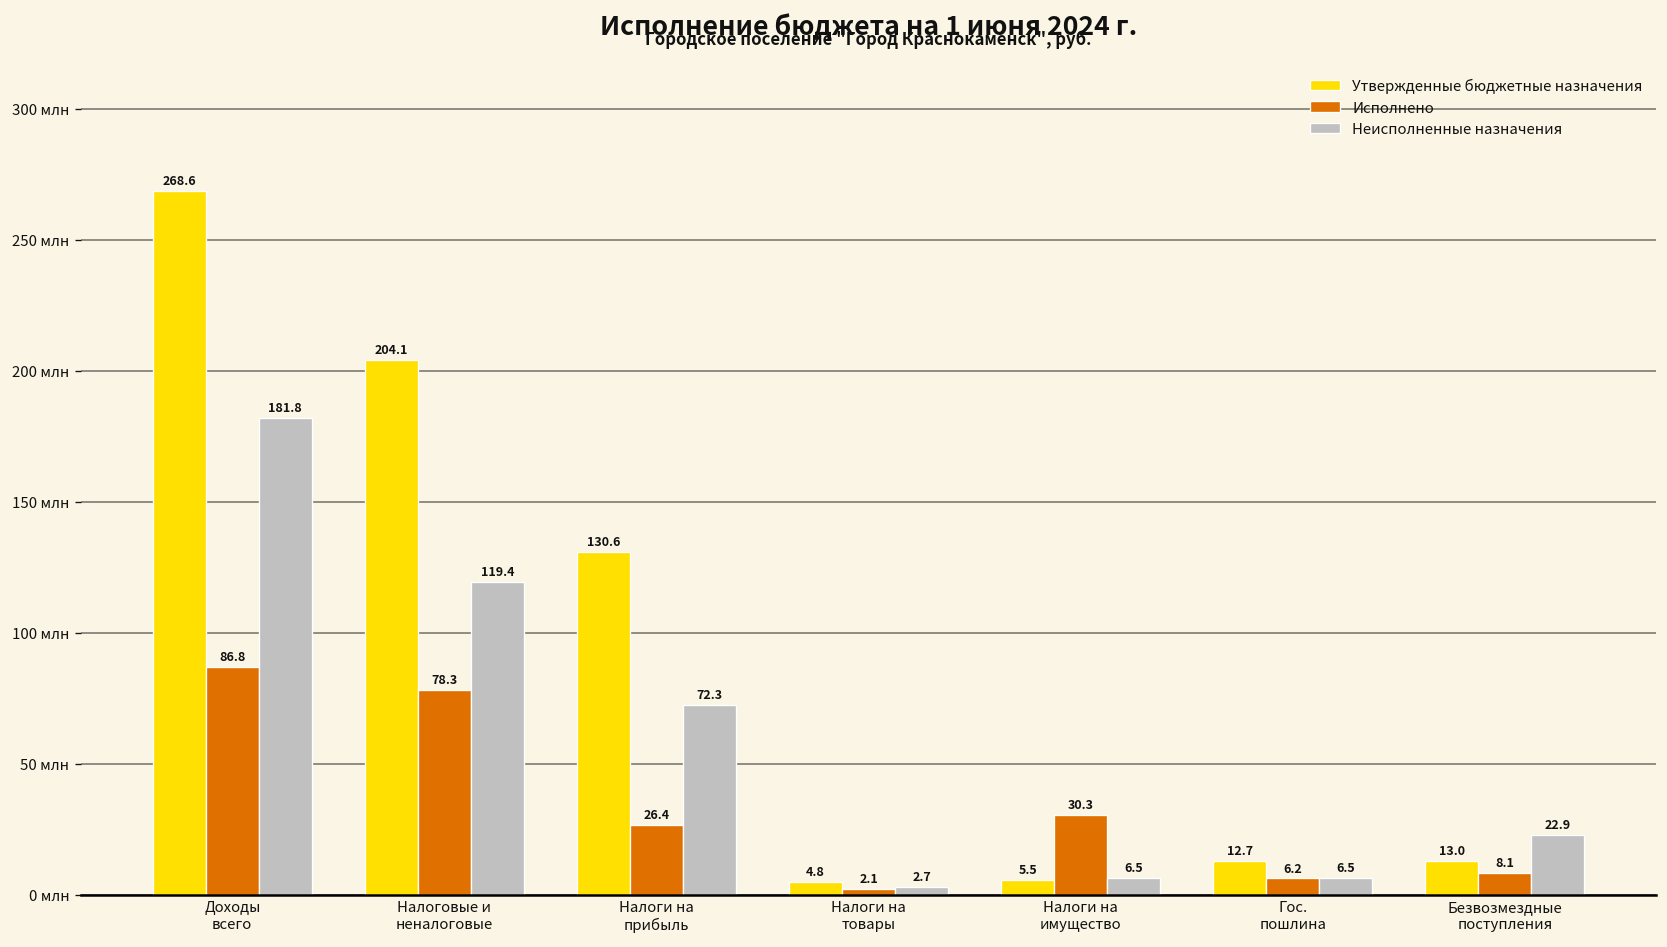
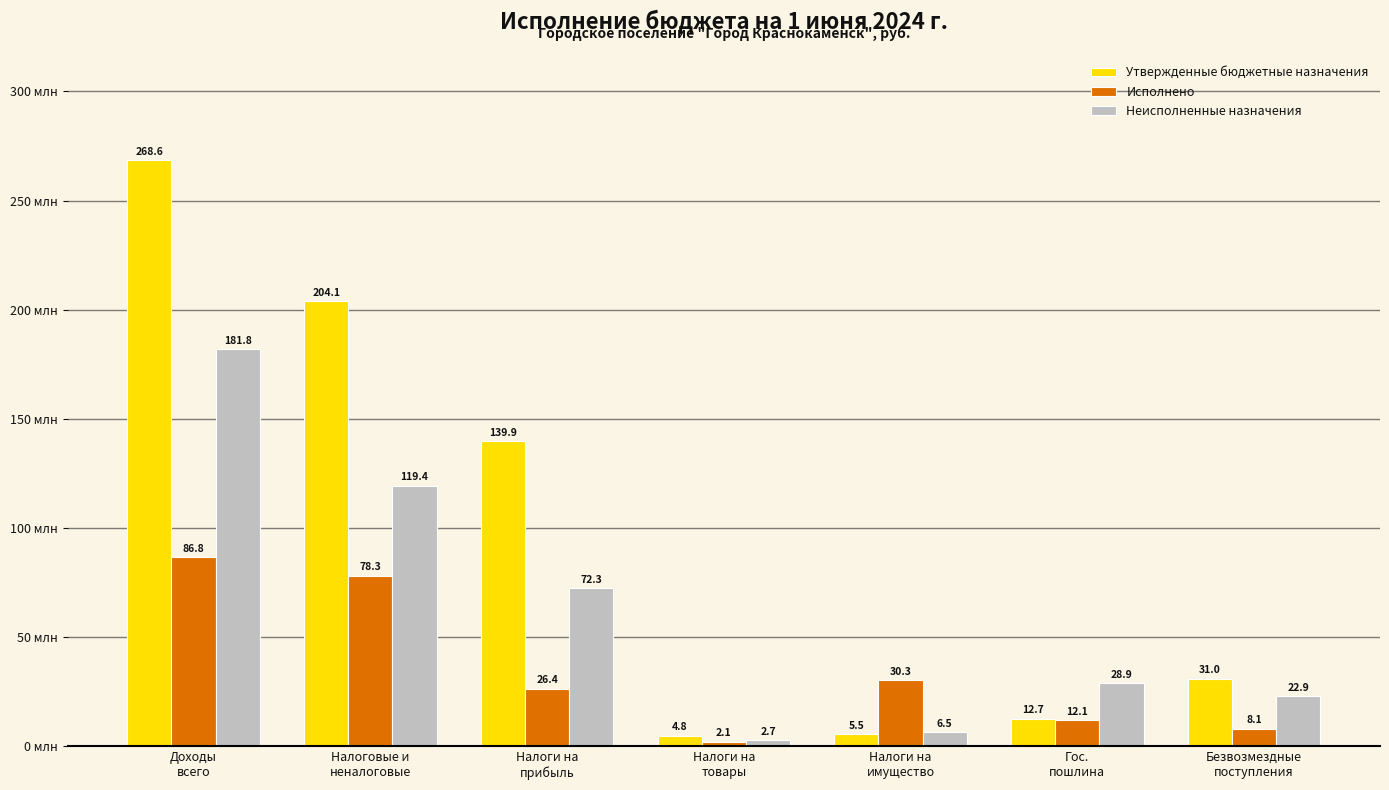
Утвержденные бюджетные назначения, Налоги на прибыль: 130.6 -> 139.9
Исполнено, Гос. пошлина: 6.2 -> 12.1
Неисполненные назначения, Гос. пошлина: 6.5 -> 28.9
Утвержденные бюджетные назначения, Безвозмездные поступления: 13.0 -> 31.0
